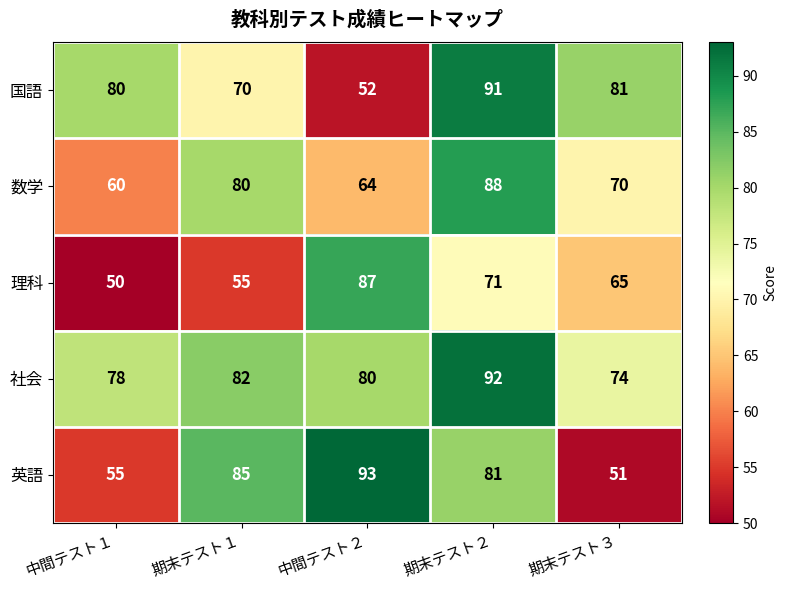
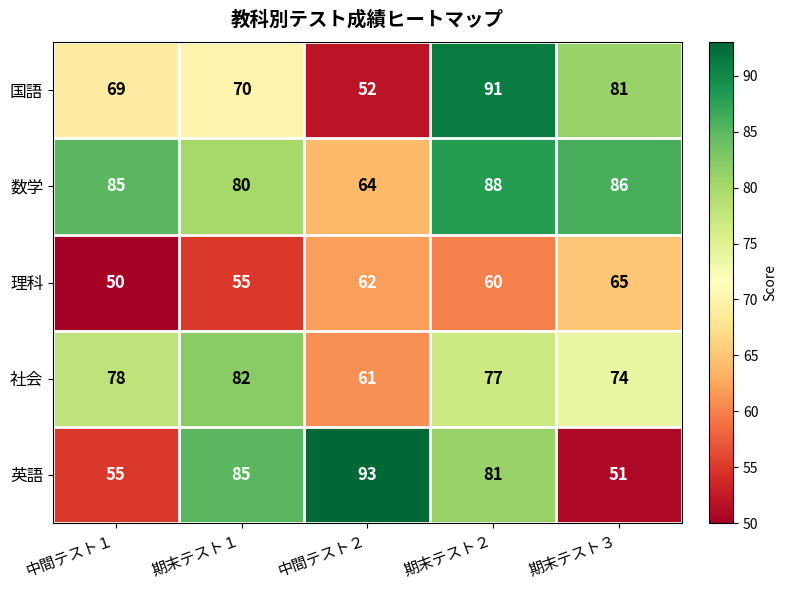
国語, 中間テスト１: 80 -> 69
数学, 中間テスト１: 60 -> 85
数学, 期末テスト３: 70 -> 86
理科, 中間テスト２: 87 -> 62
理科, 期末テスト２: 71 -> 60
社会, 中間テスト２: 80 -> 61
社会, 期末テスト２: 92 -> 77
